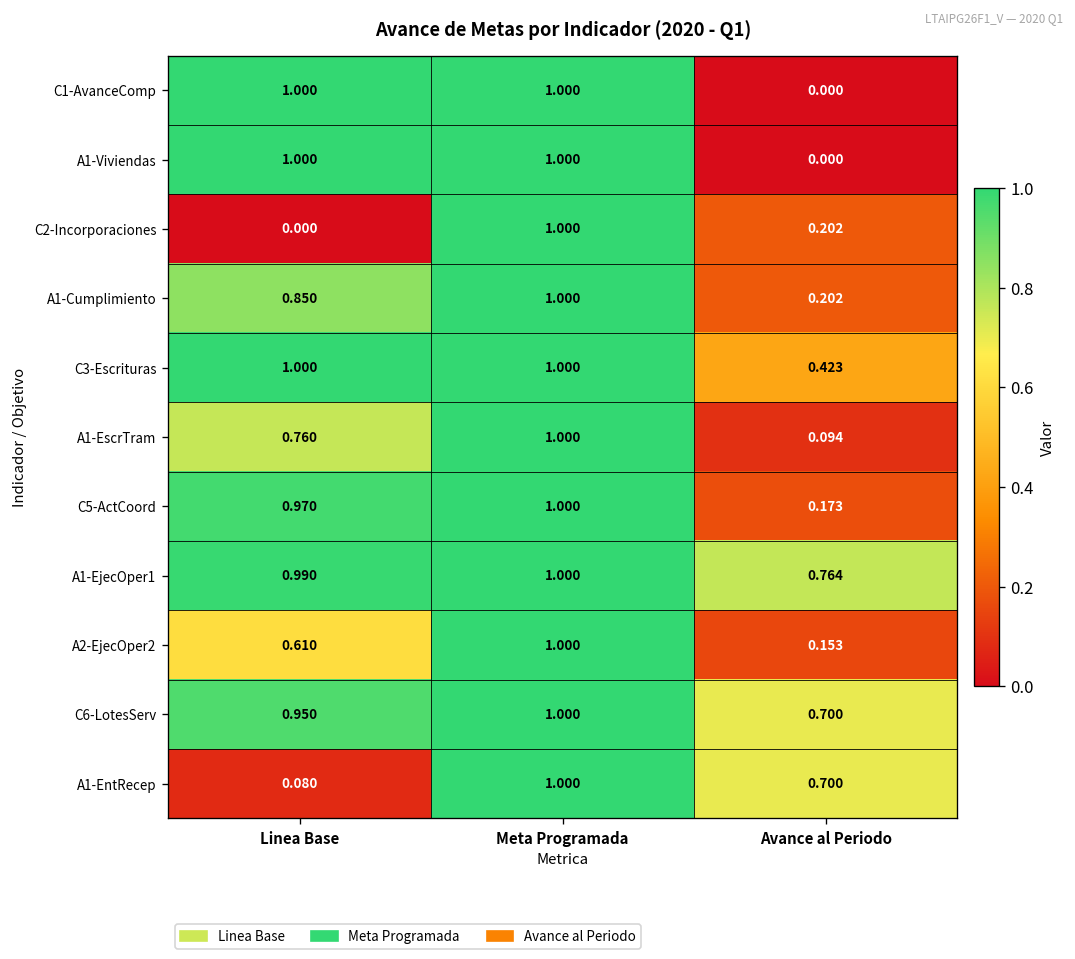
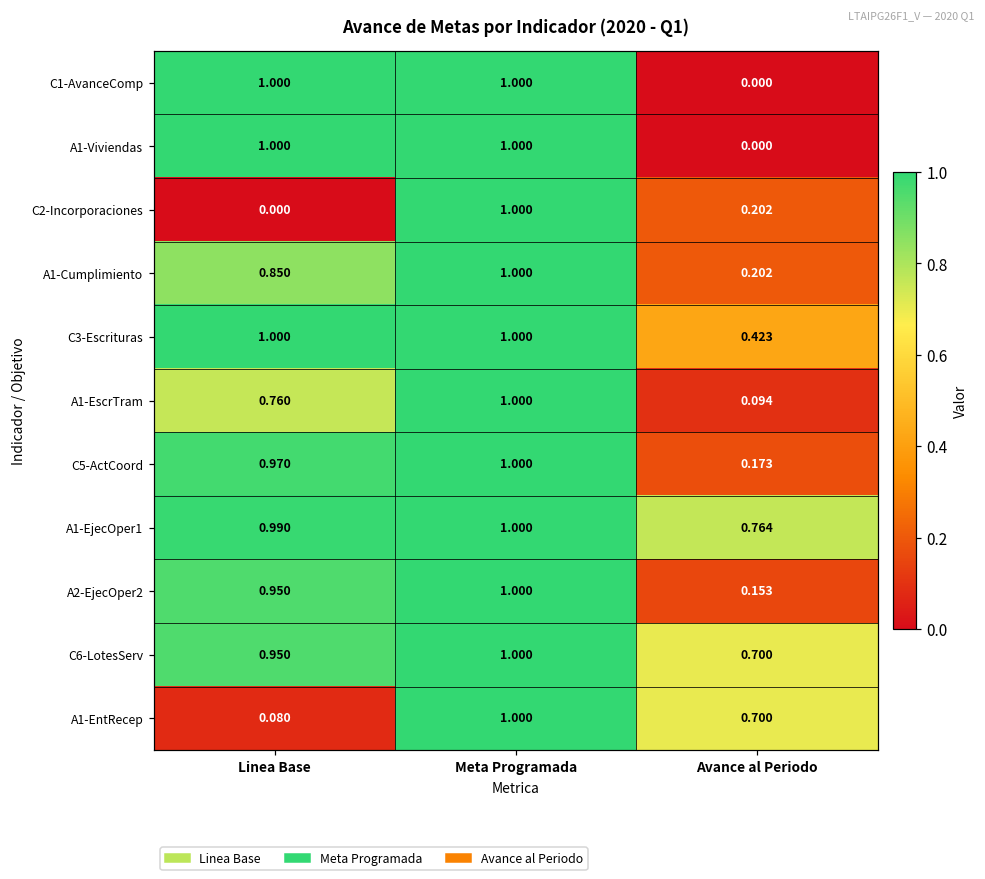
A2-EjecOper2, Linea Base: 0.610 -> 0.950
